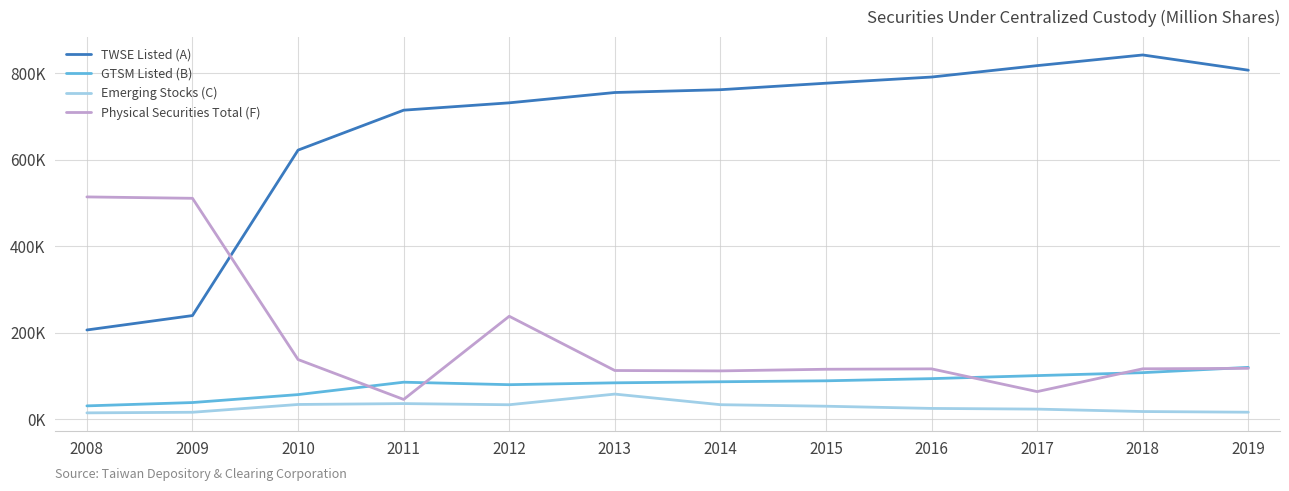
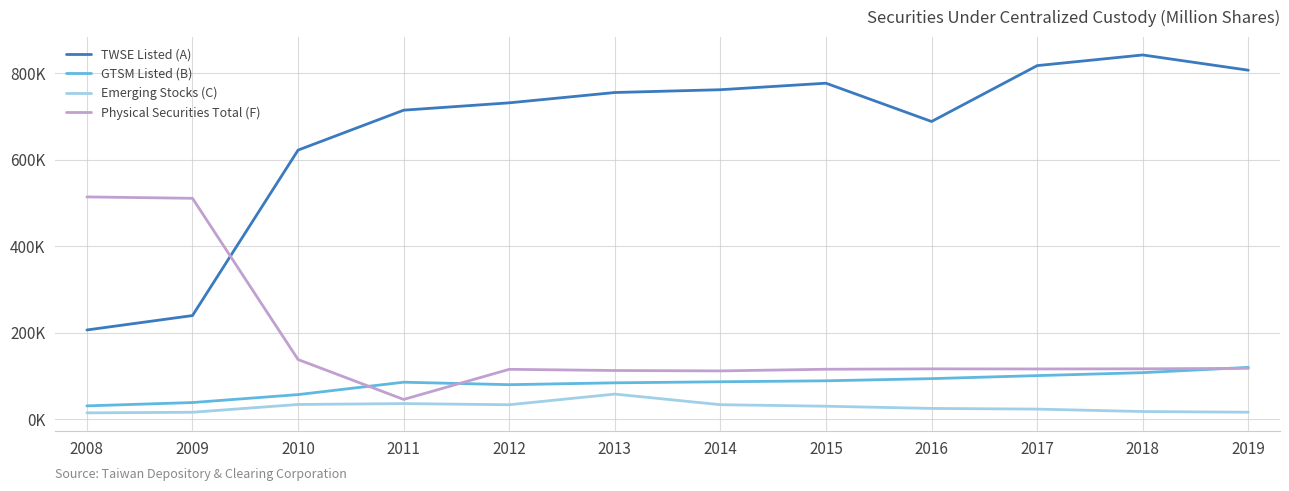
Physical Securities Total (F), 2012: 240000 -> 120000
TWSE Listed (A), 2016: 790000 -> 690000
Physical Securities Total (F), 2017: 60000 -> 120000
